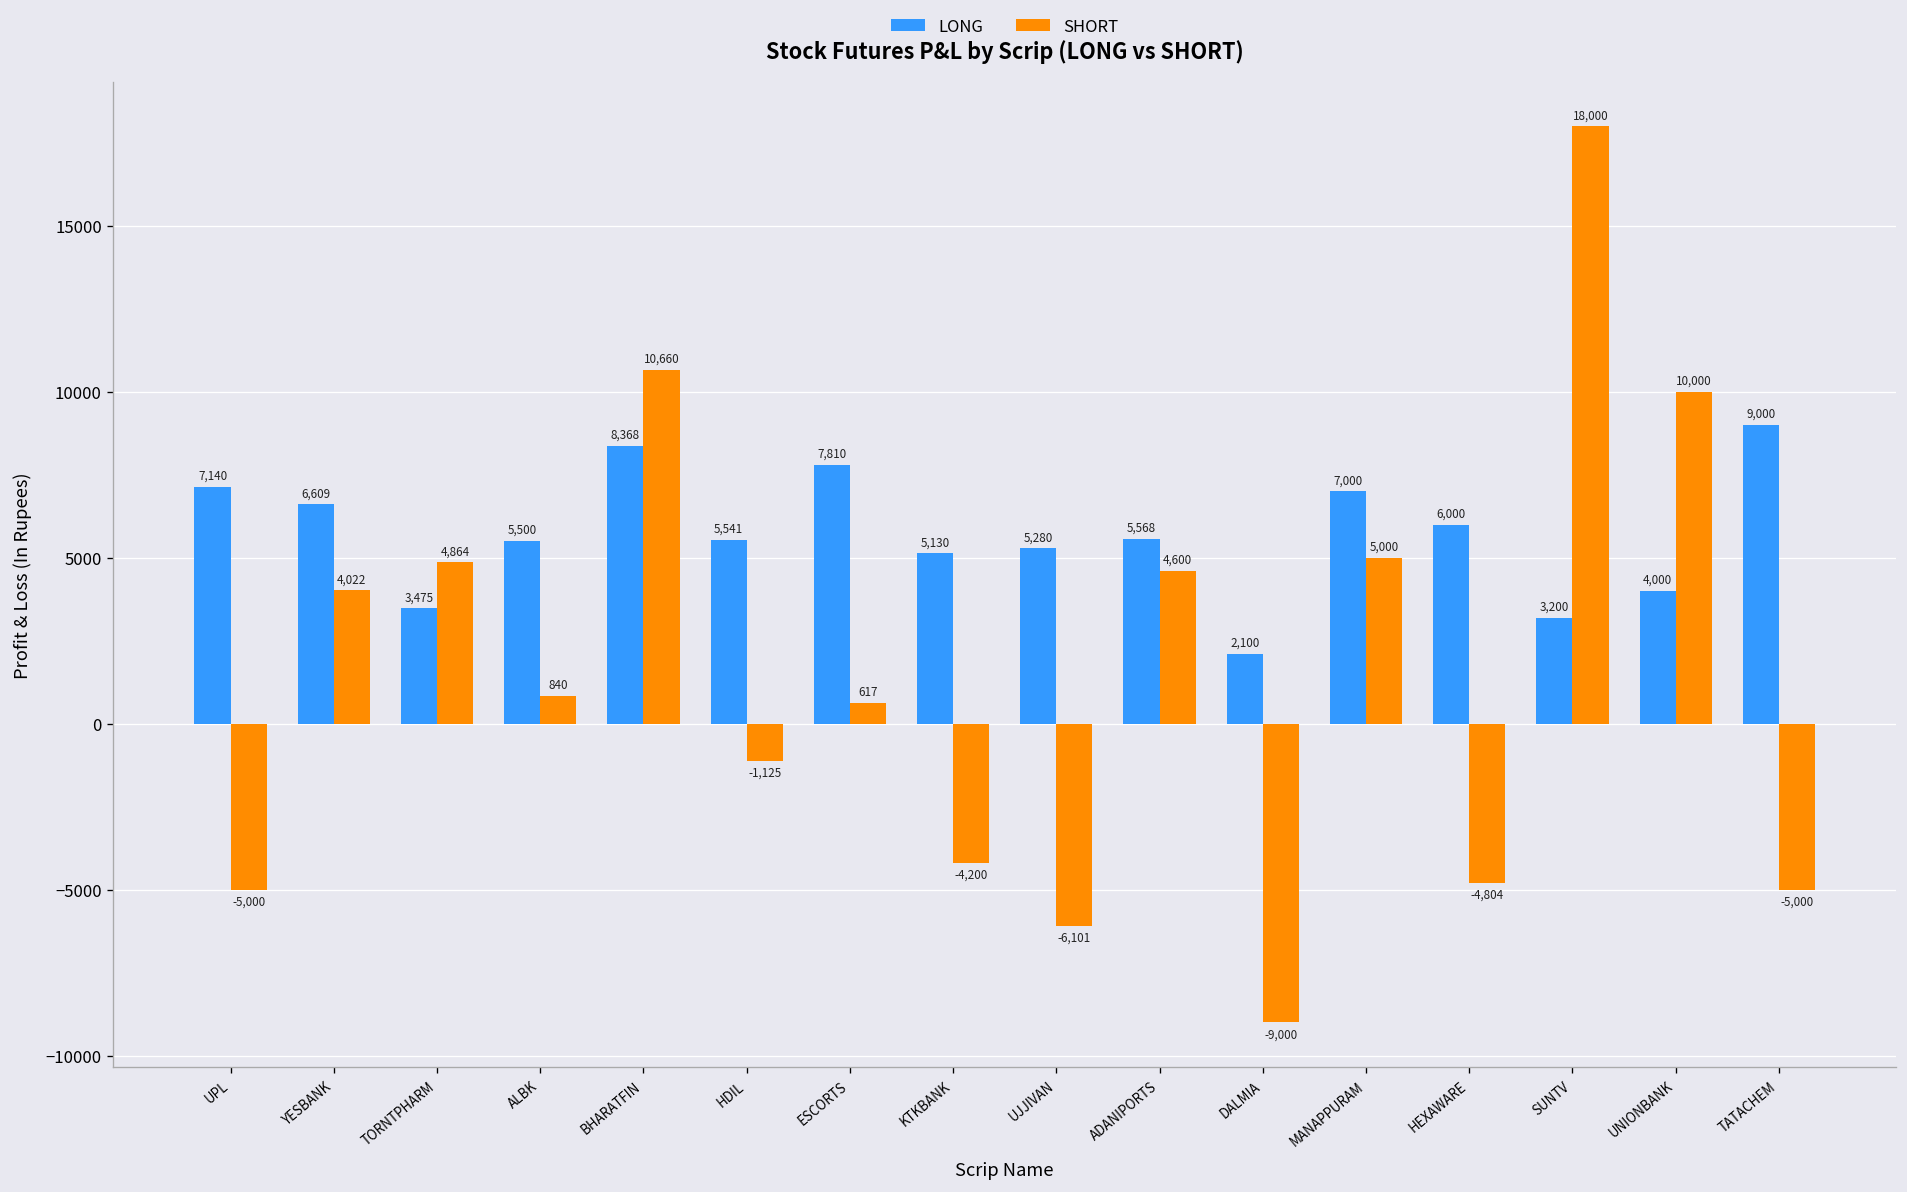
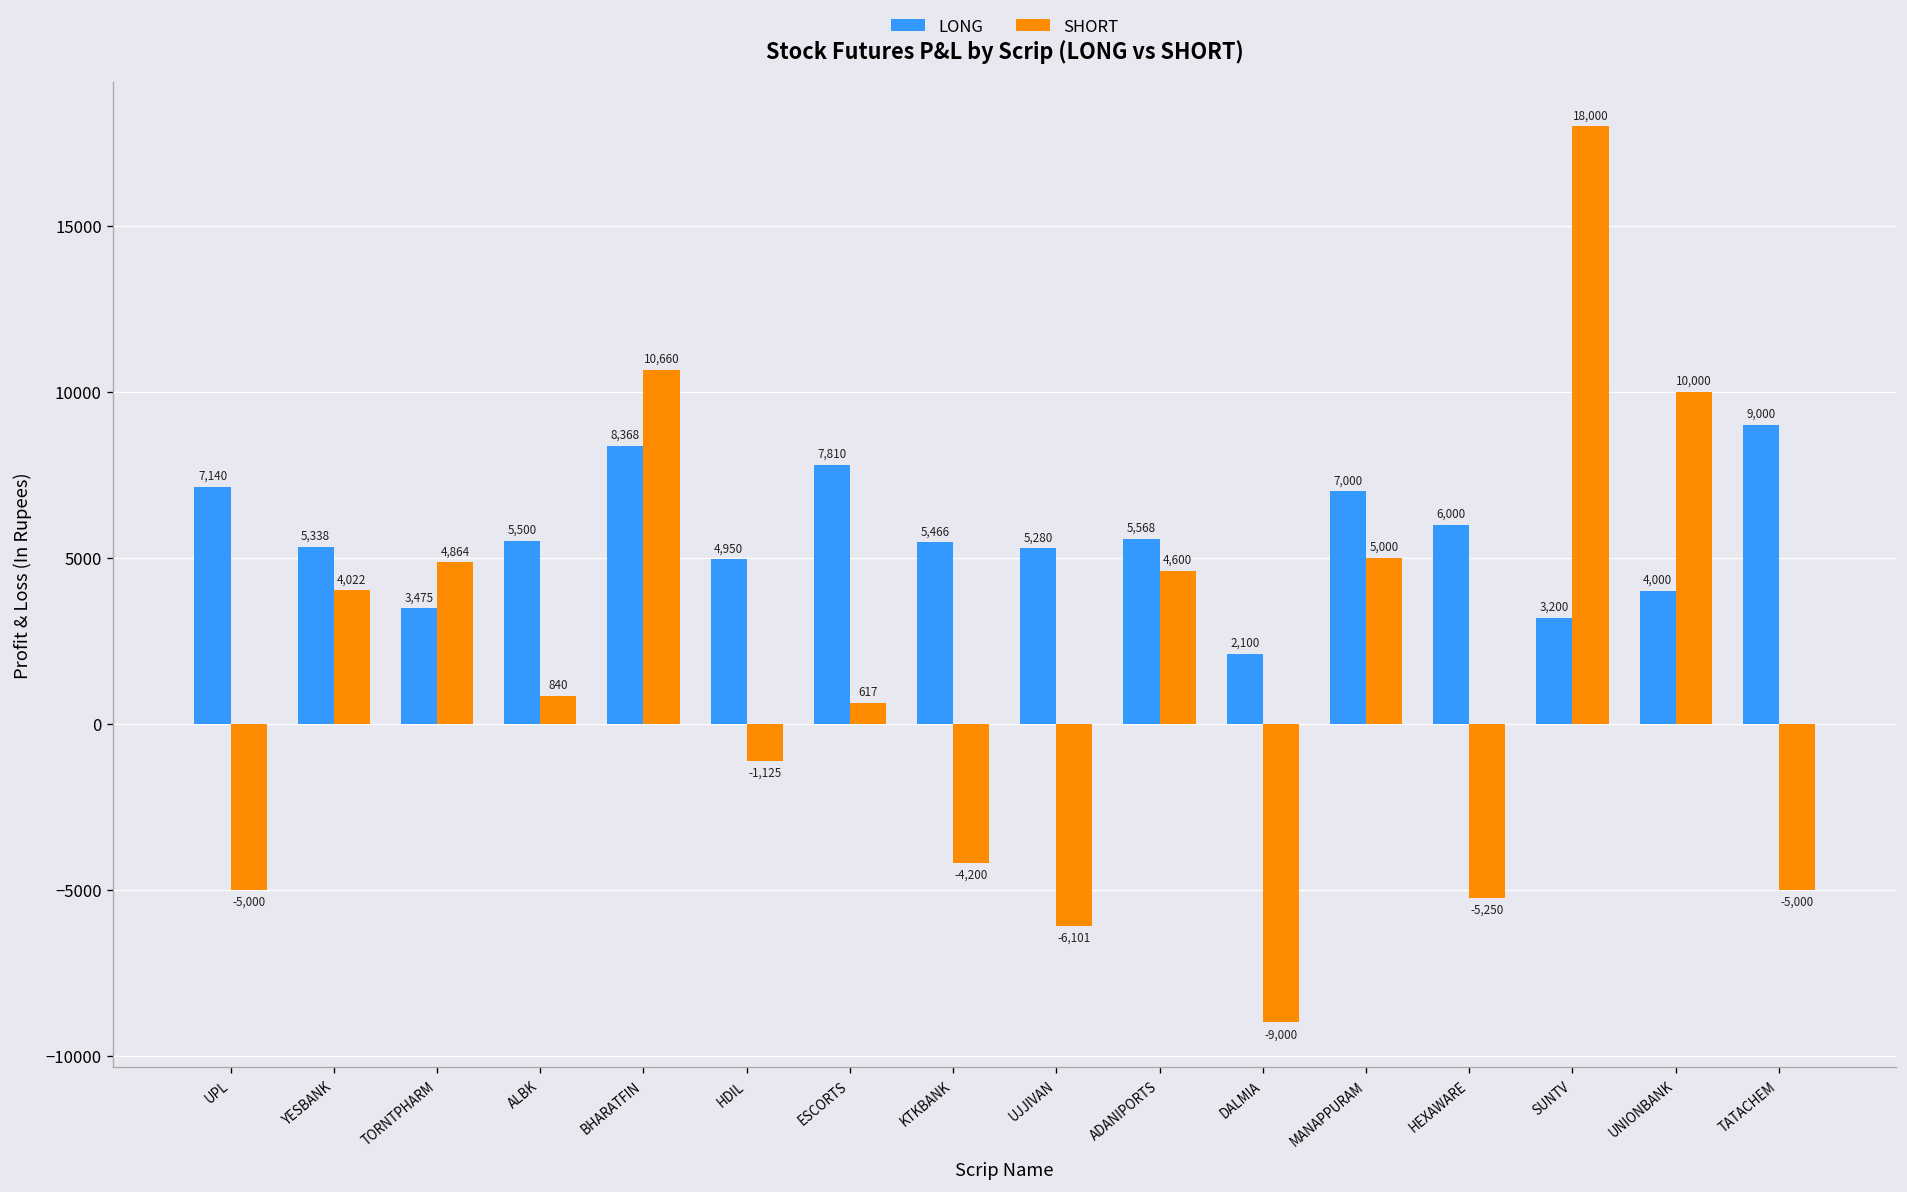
LONG, YESBANK: 6,609 -> 5,338
LONG, HDIL: 5,541 -> 4,950
LONG, KTKBANK: 5,130 -> 5,466
SHORT, HEXAWARE: -4,804 -> -5,250
